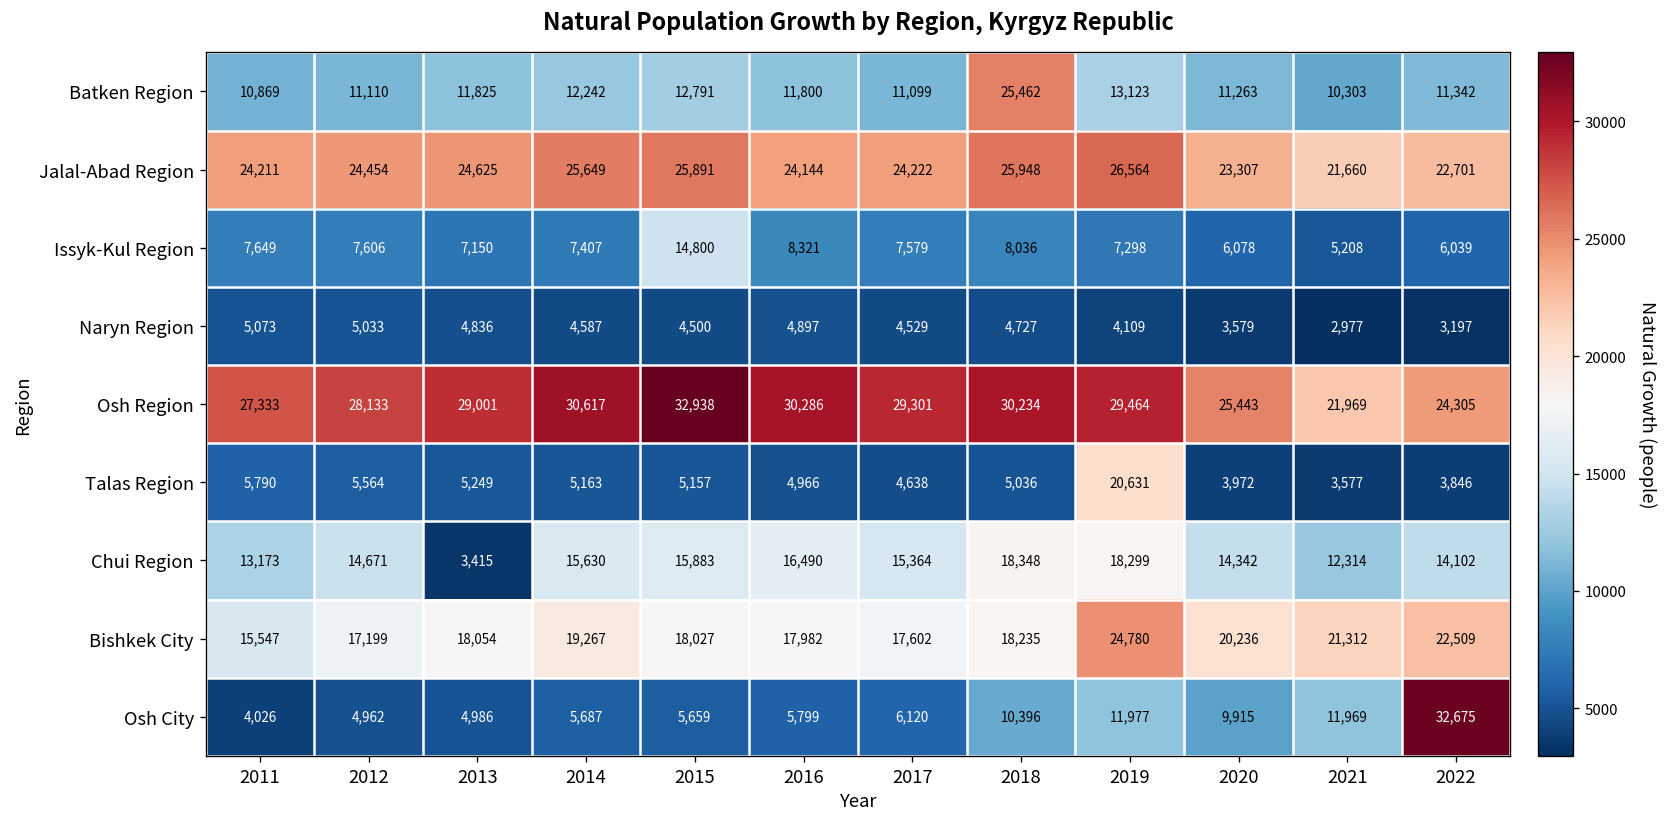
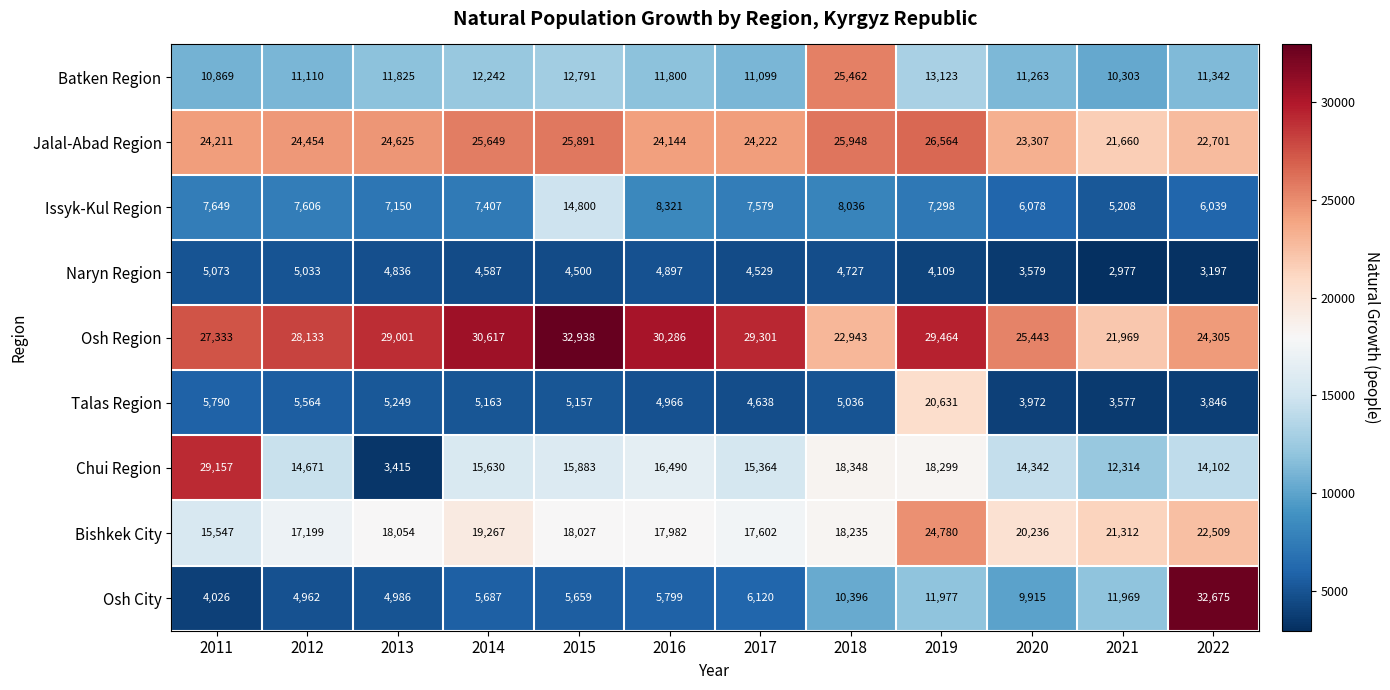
Osh Region, 2018: 30,234 -> 22,943
Chui Region, 2011: 13,173 -> 29,157
